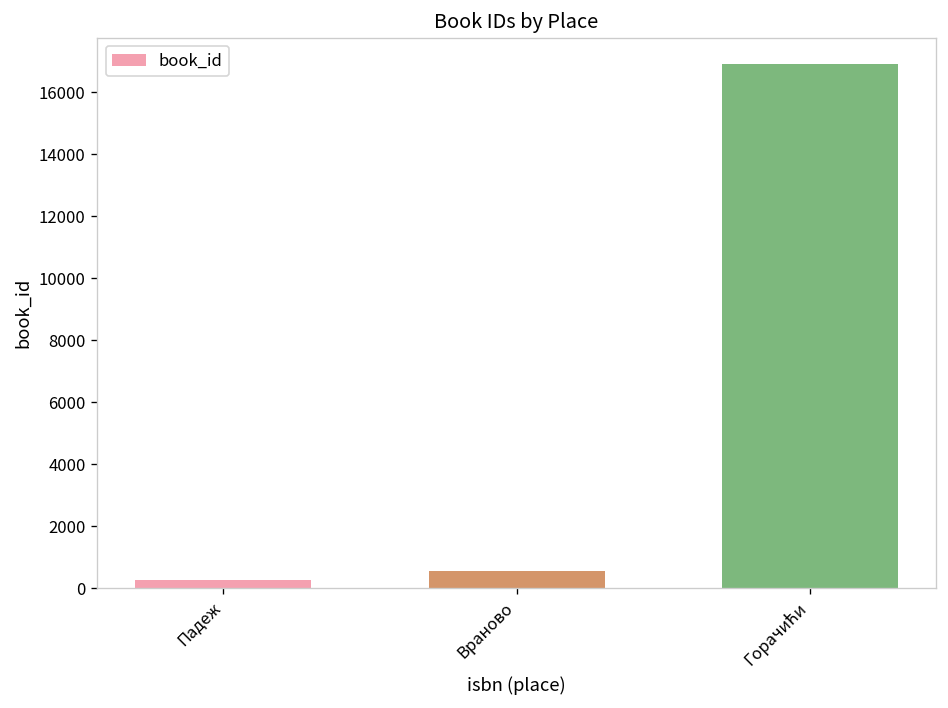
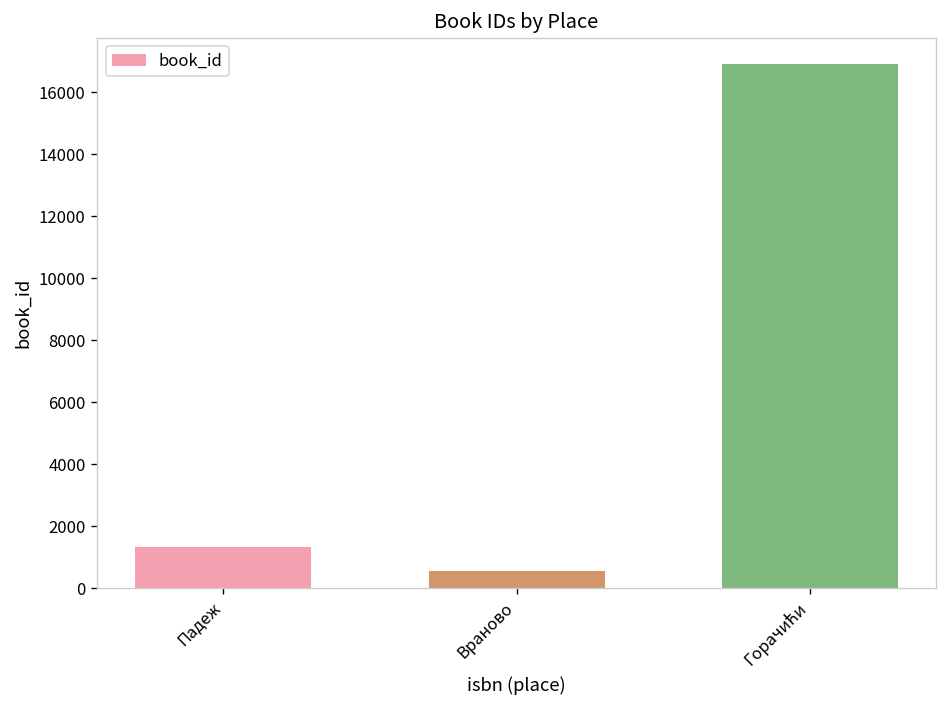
Падеж: 300 -> 1300
